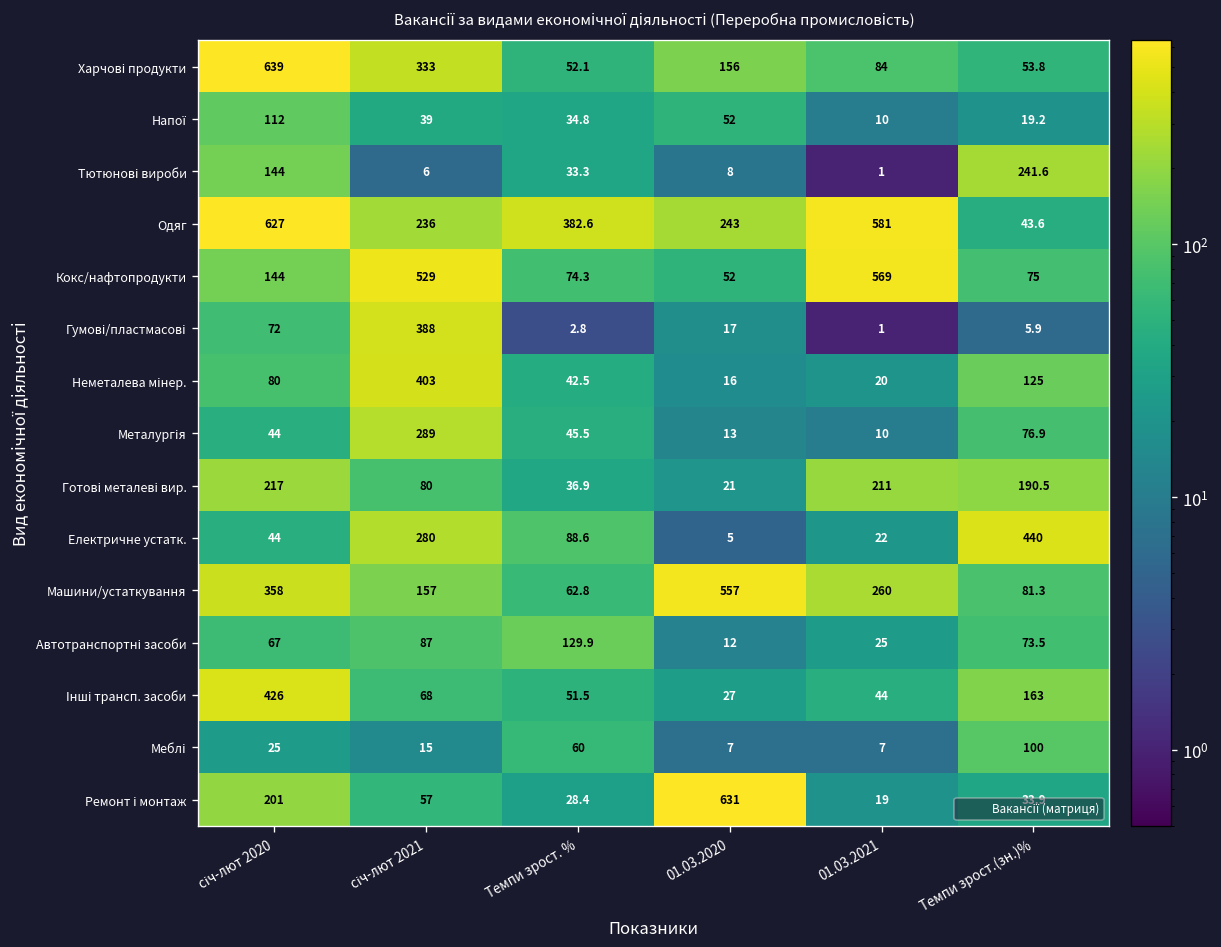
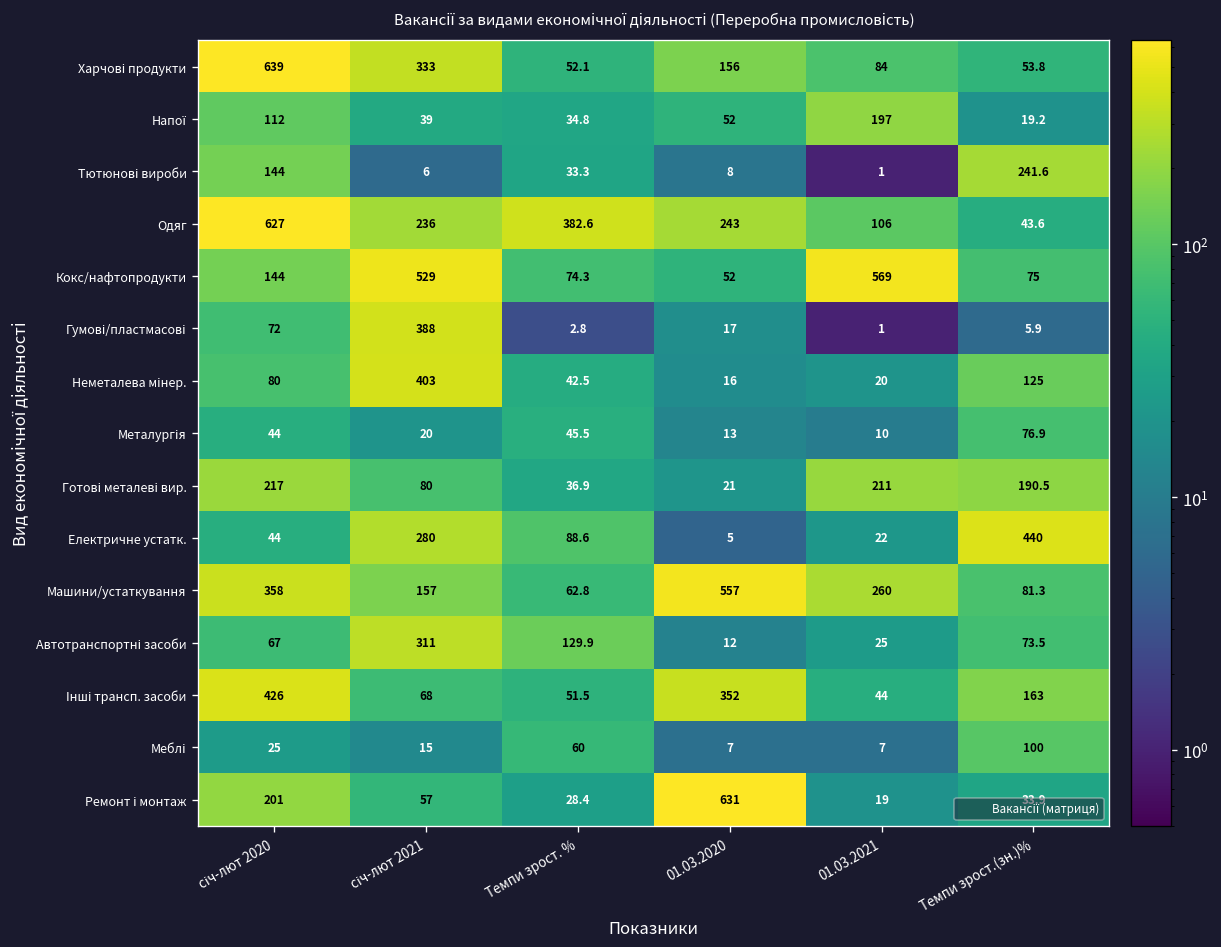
Напої, 01.03.2021: 10 -> 197
Одяг, 01.03.2021: 581 -> 106
Металургія, січ-лют 2021: 289 -> 20
Автотранспортні засоби, січ-лют 2021: 87 -> 311
Інші трансп. засоби, 01.03.2020: 27 -> 352
